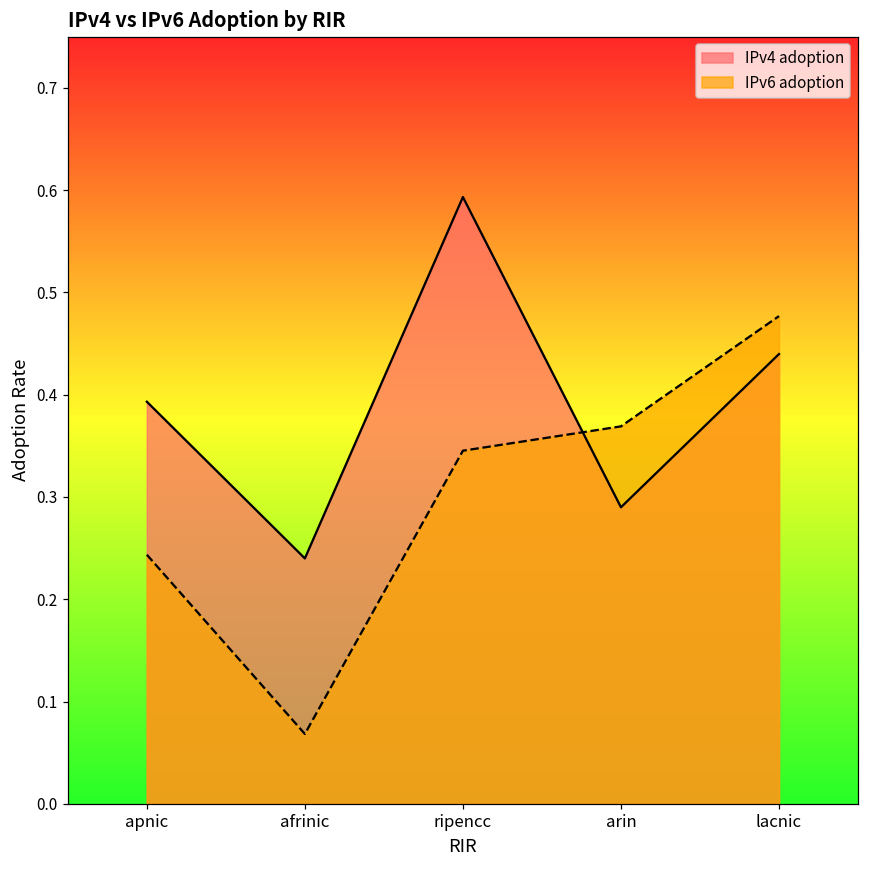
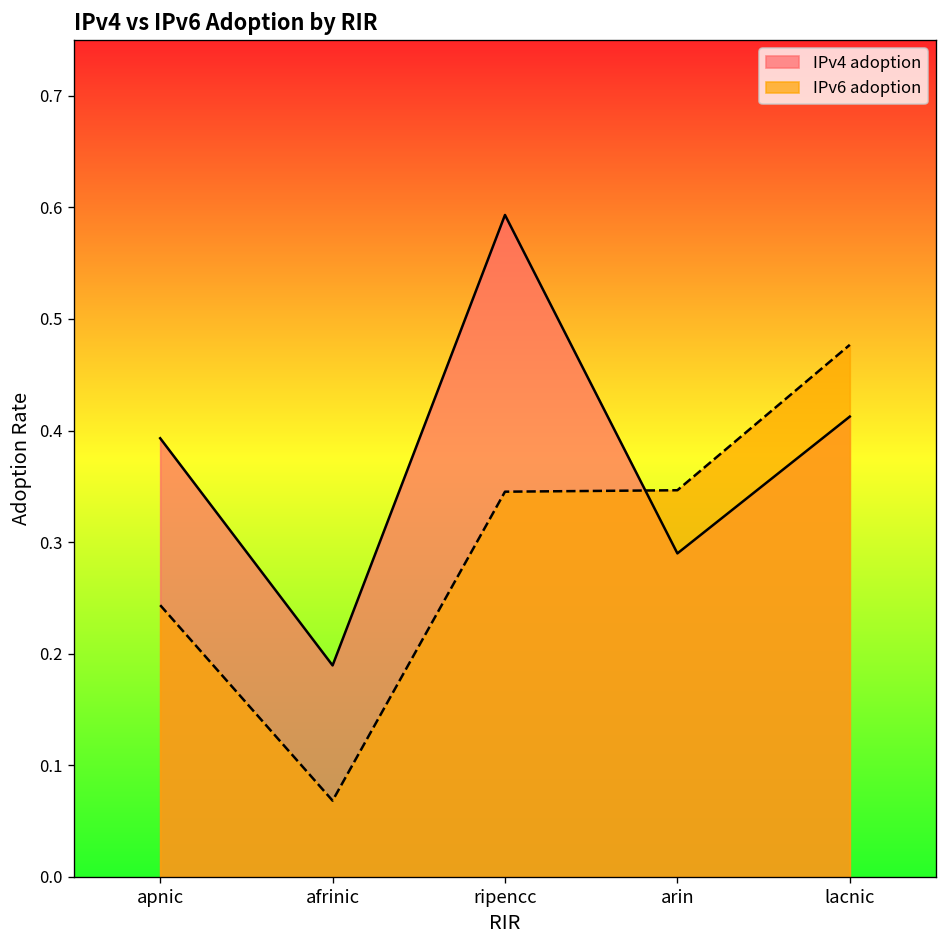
IPv4 adoption, afrinic: 0.24 -> 0.19
IPv6 adoption, arin: 0.37 -> 0.35
IPv4 adoption, lacnic: 0.44 -> 0.41
